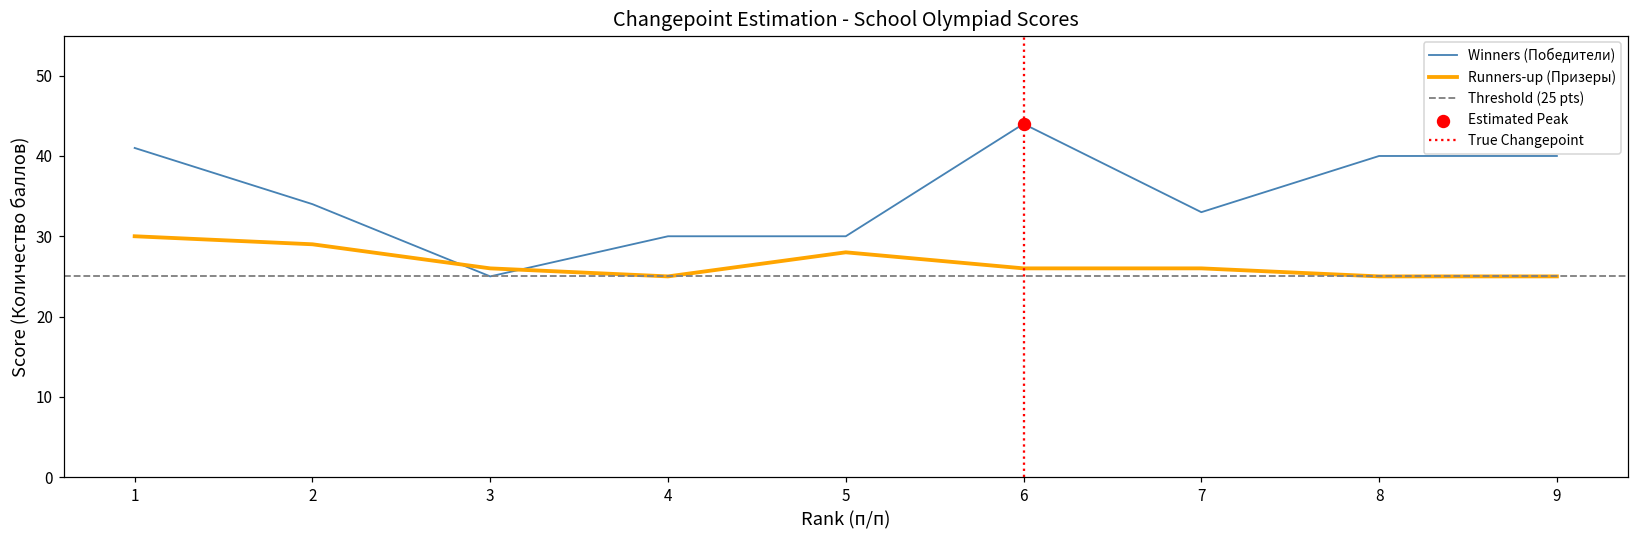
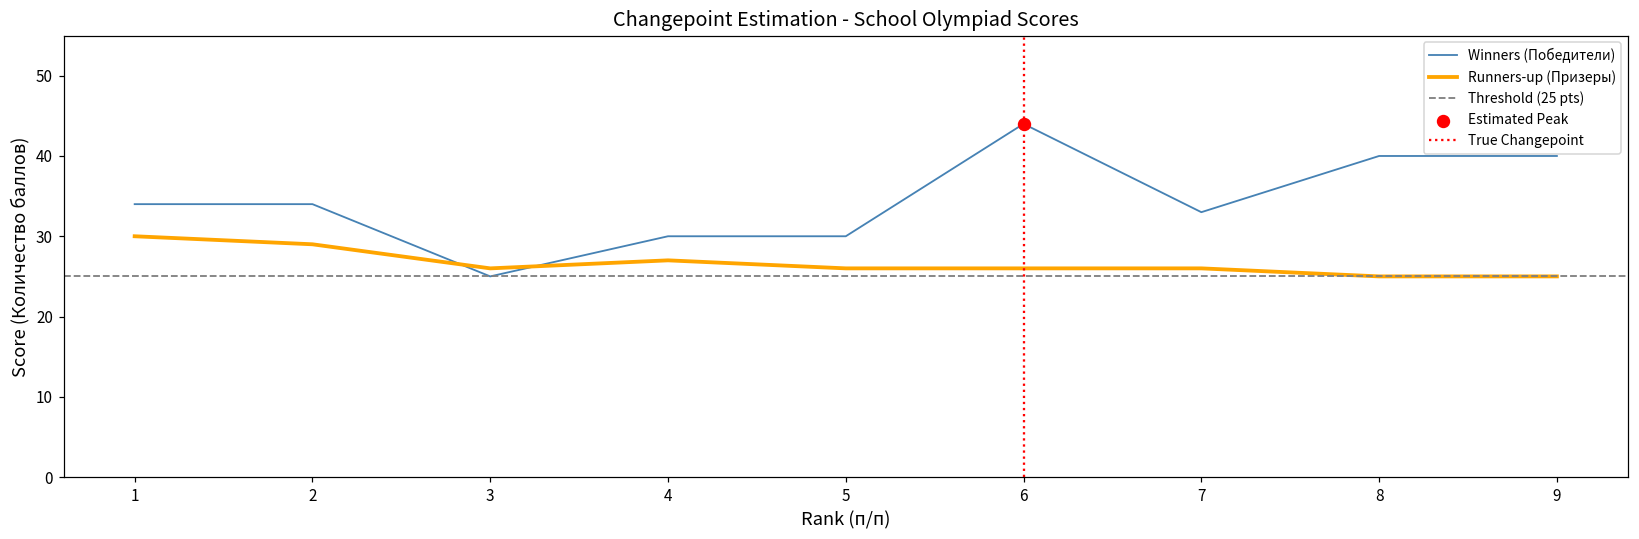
Winners (Победители), 1: 41 -> 34
Runners-up (Призеры), 4: 25 -> 27
Runners-up (Призеры), 5: 28 -> 26
